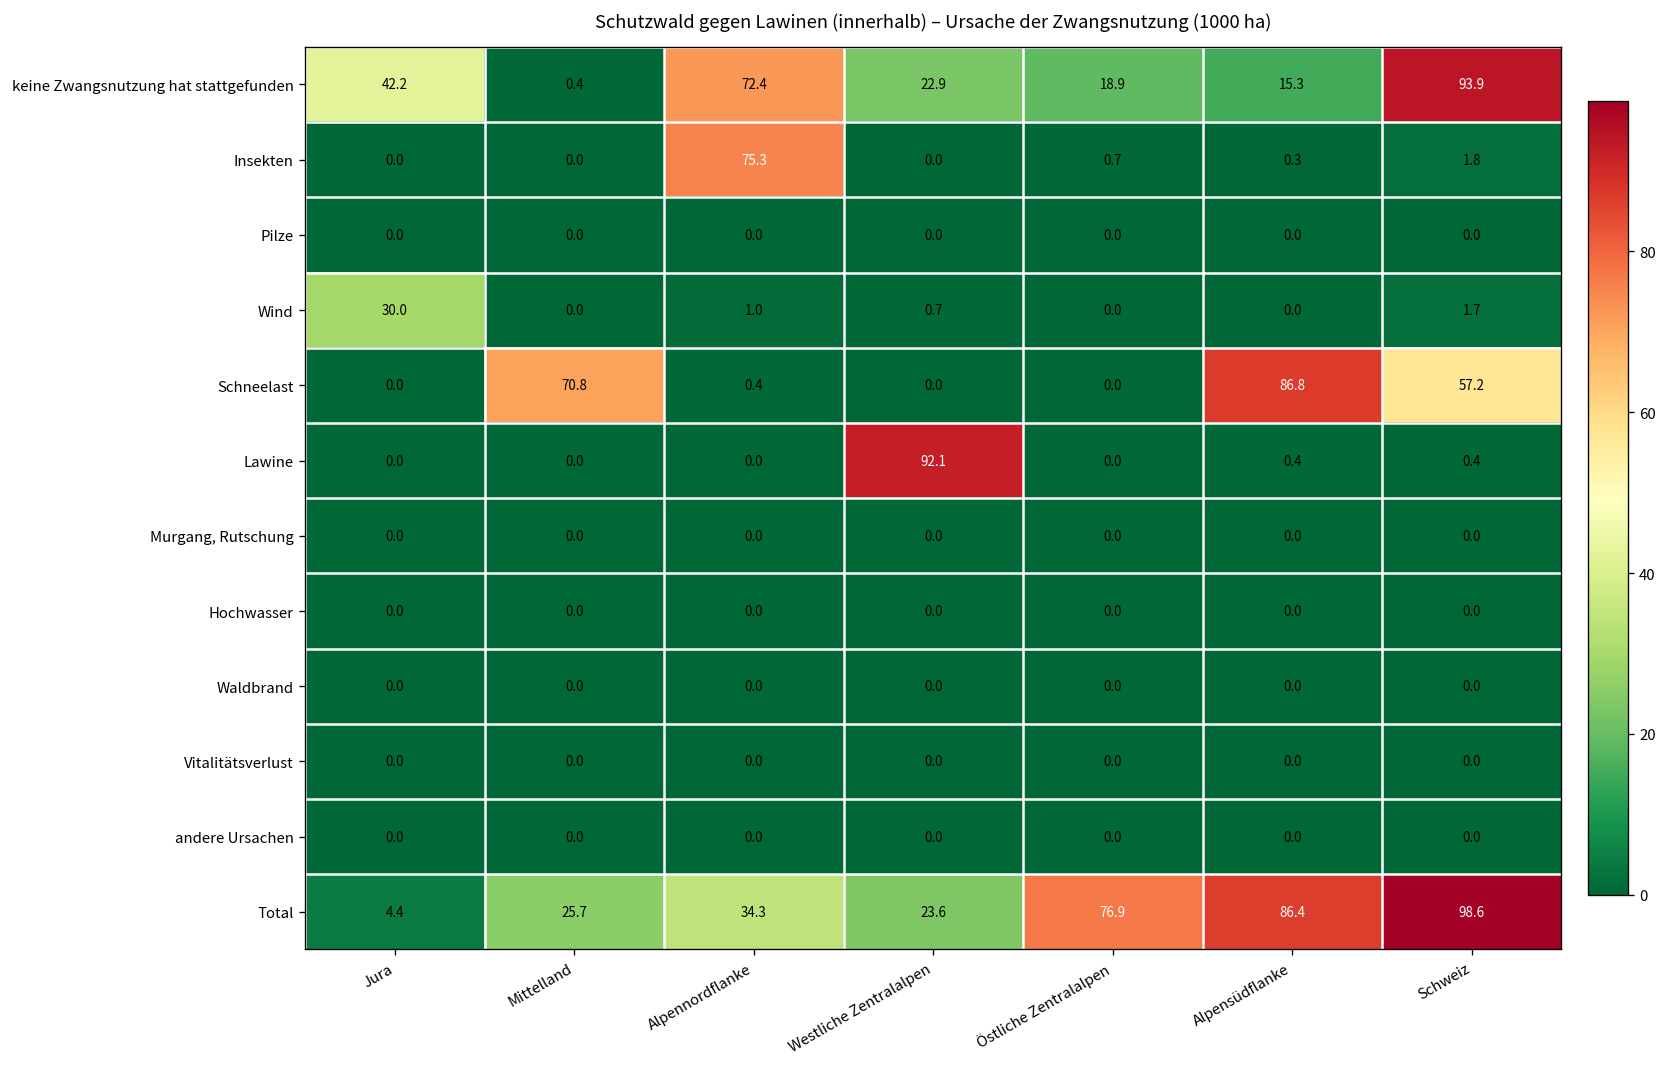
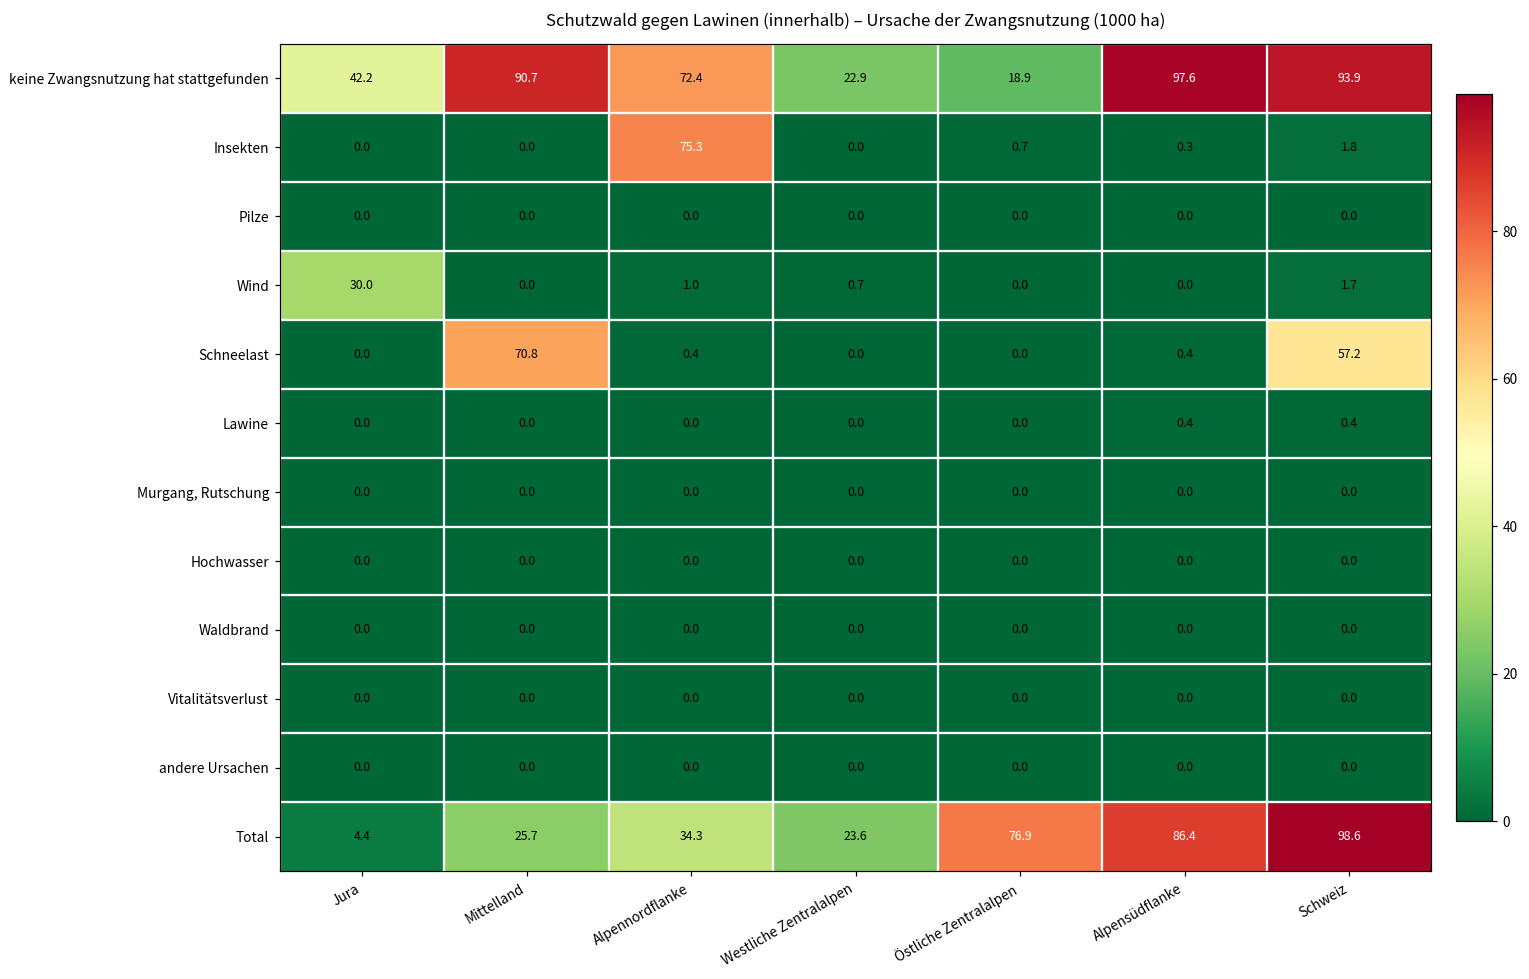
keine Zwangsnutzung hat stattgefunden, Mittelland: 0.4 -> 90.7
keine Zwangsnutzung hat stattgefunden, Alpensüdflanke: 15.3 -> 97.6
Schneelast, Alpensüdflanke: 86.8 -> 0.4
Lawine, Westliche Zentralalpen: 92.1 -> 0.0
